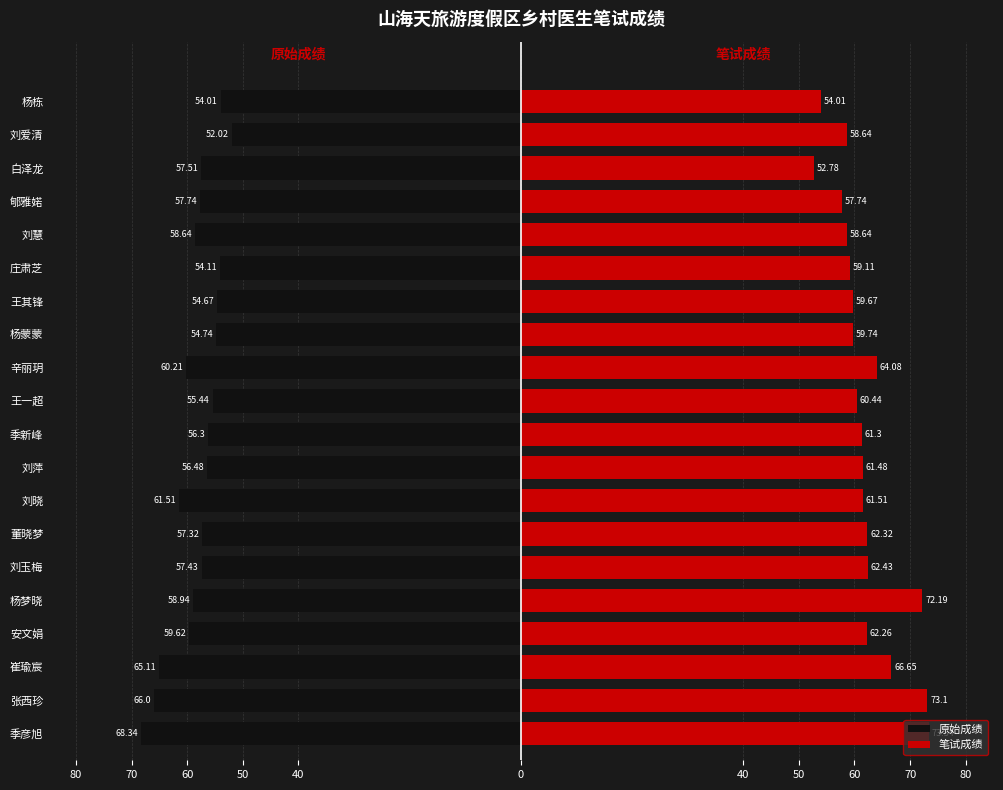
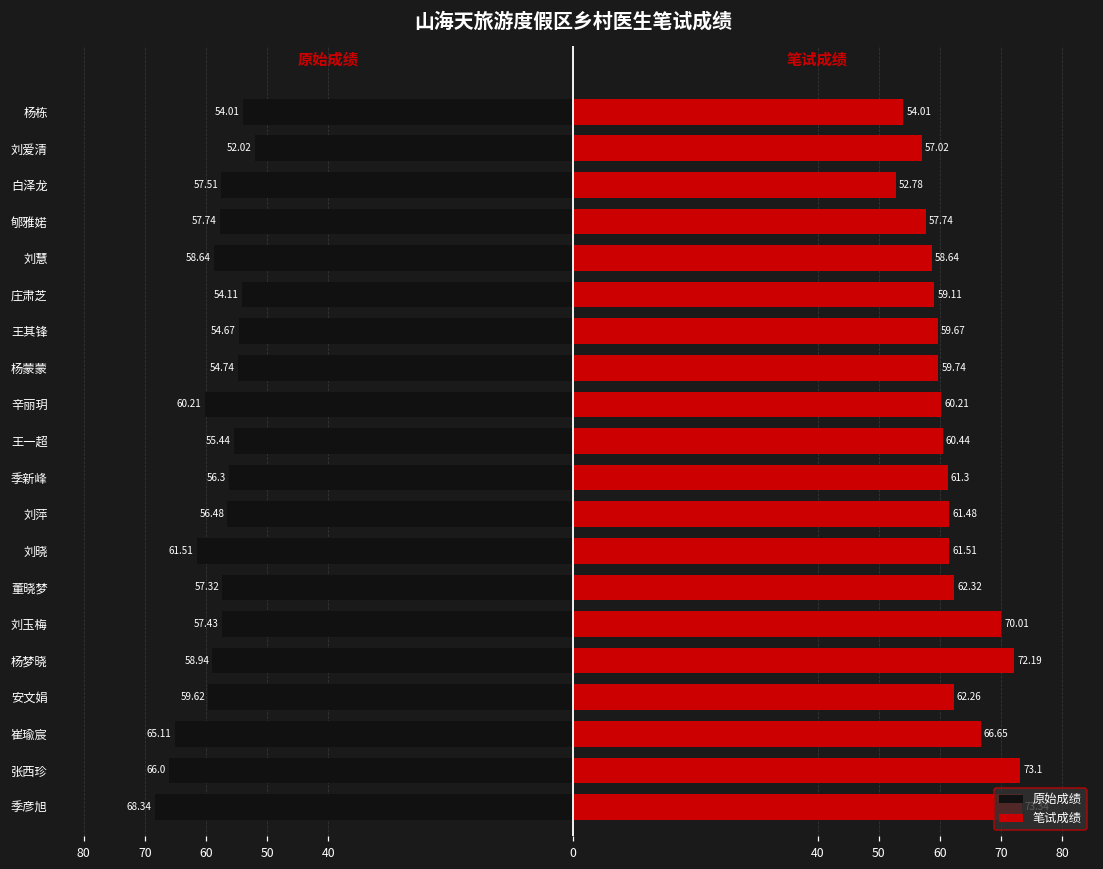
笔试成绩, 刘爱清: 58.64 -> 57.02
笔试成绩, 辛丽玥: 64.08 -> 60.21
笔试成绩, 刘玉梅: 62.43 -> 70.01
